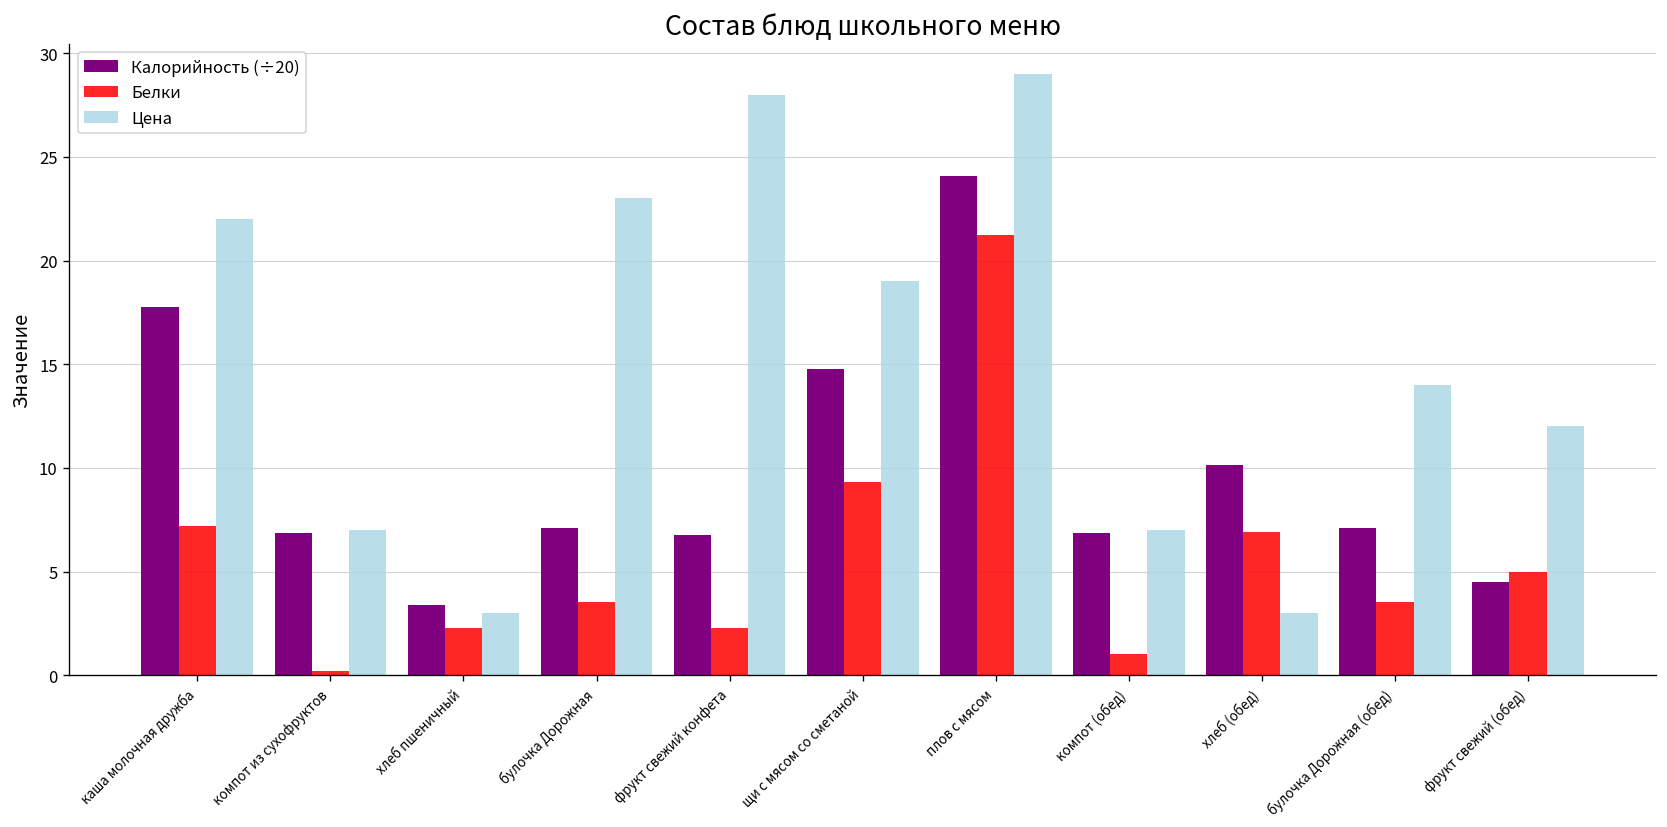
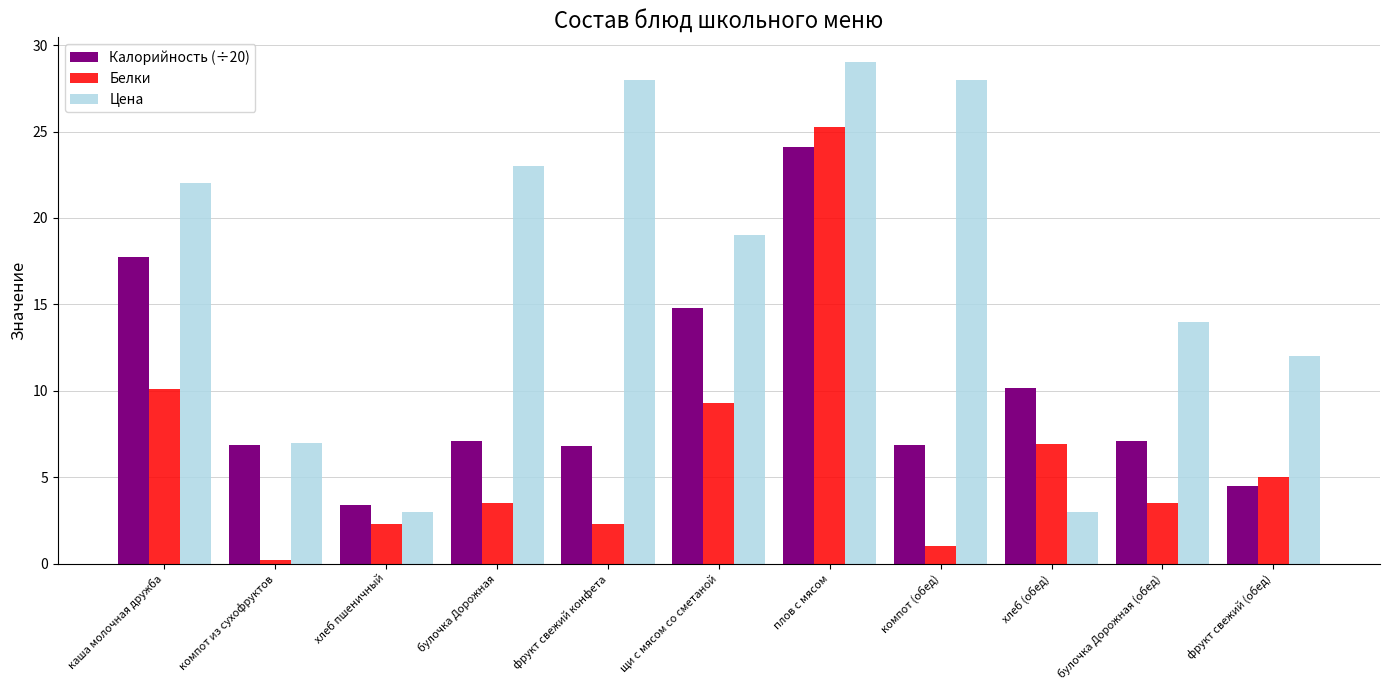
Белки, каша молочная дружба: 7.2 -> 10.1
Белки, плов с мясом: 21.2 -> 25.3
Цена, компот (обед): 7 -> 28
